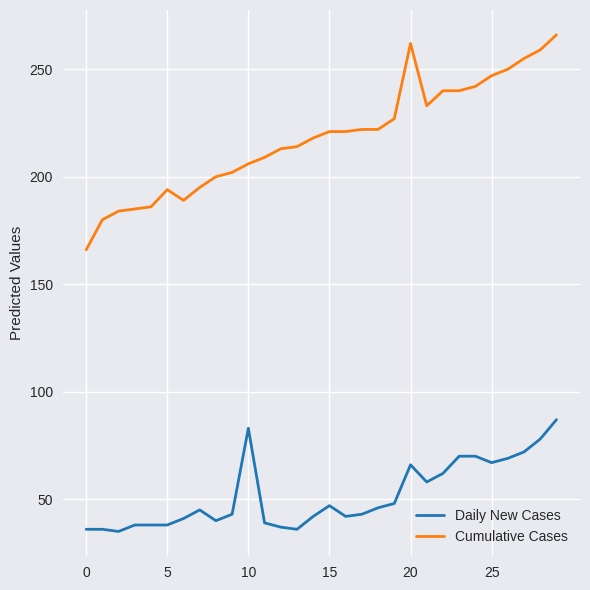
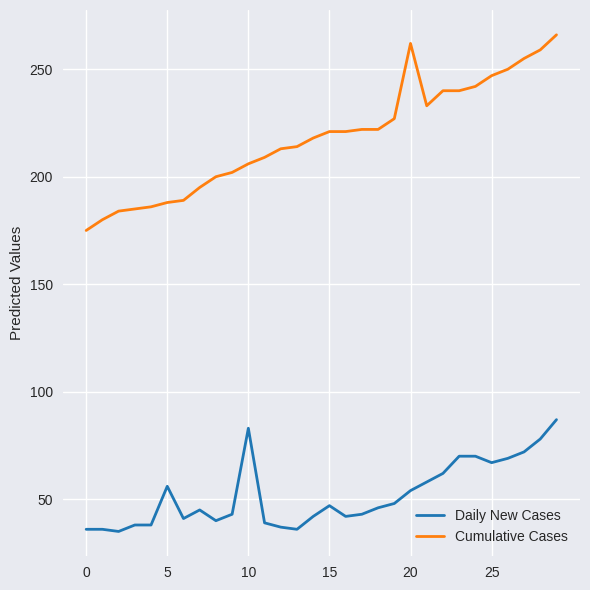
Cumulative Cases, 0: 166 -> 175
Daily New Cases, 5: 38 -> 56
Cumulative Cases, 5: 194 -> 188
Daily New Cases, 20: 66 -> 54
